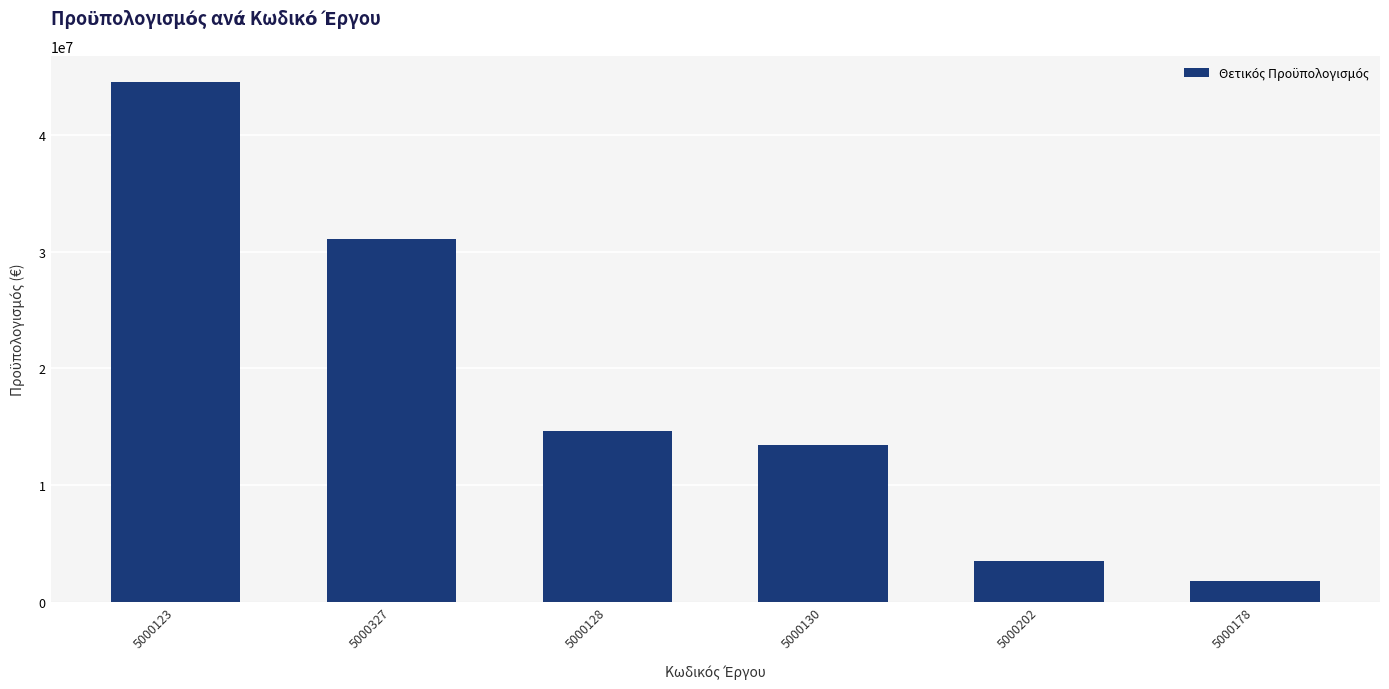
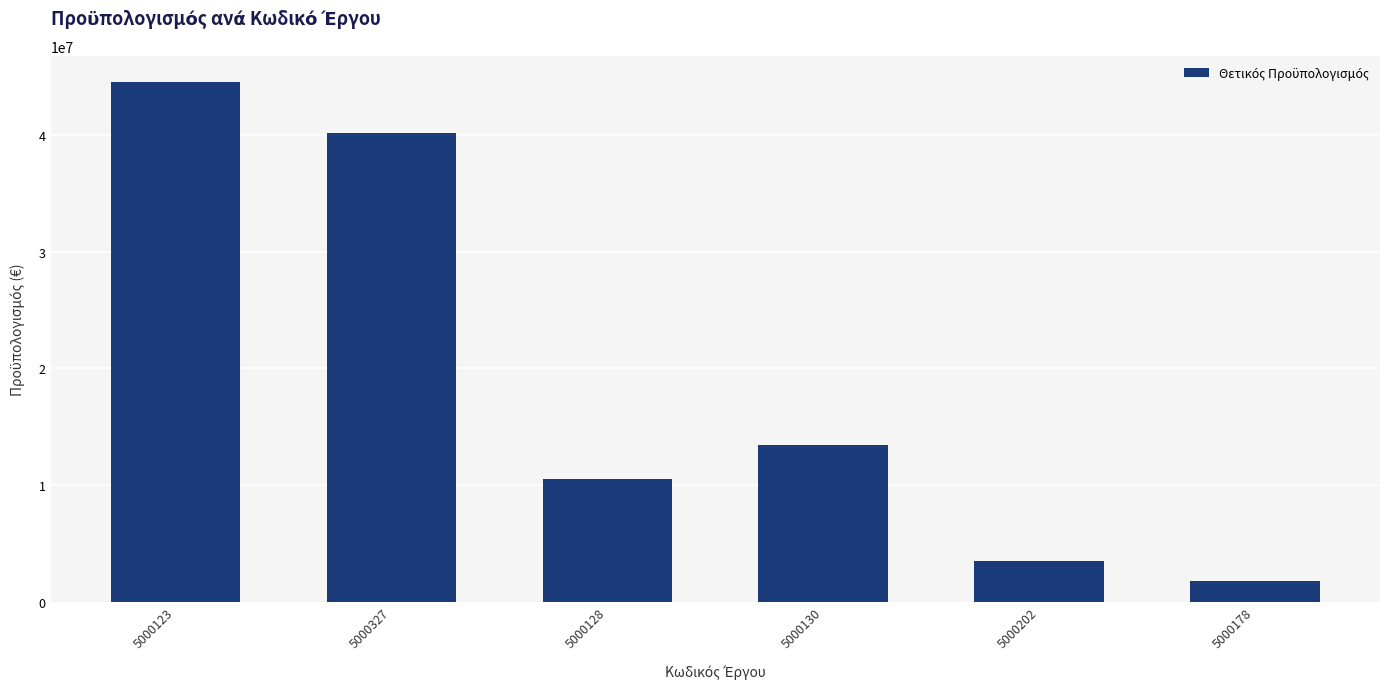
5000327: 31100000 -> 40200000
5000128: 14600000 -> 10500000
